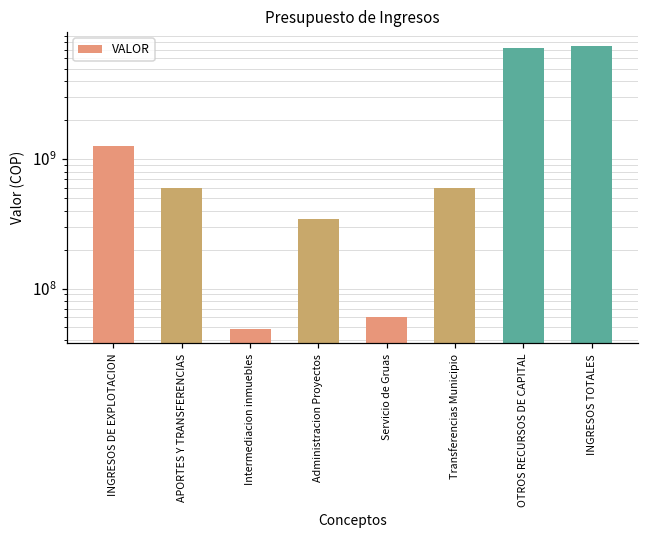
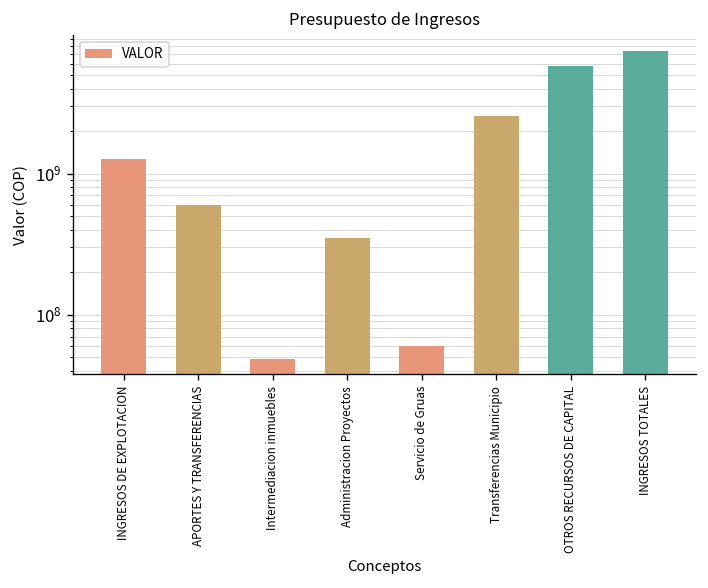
Transferencias Municipio: 600000000 -> 2500000000
OTROS RECURSOS DE CAPITAL: 7000000000 -> 6000000000
